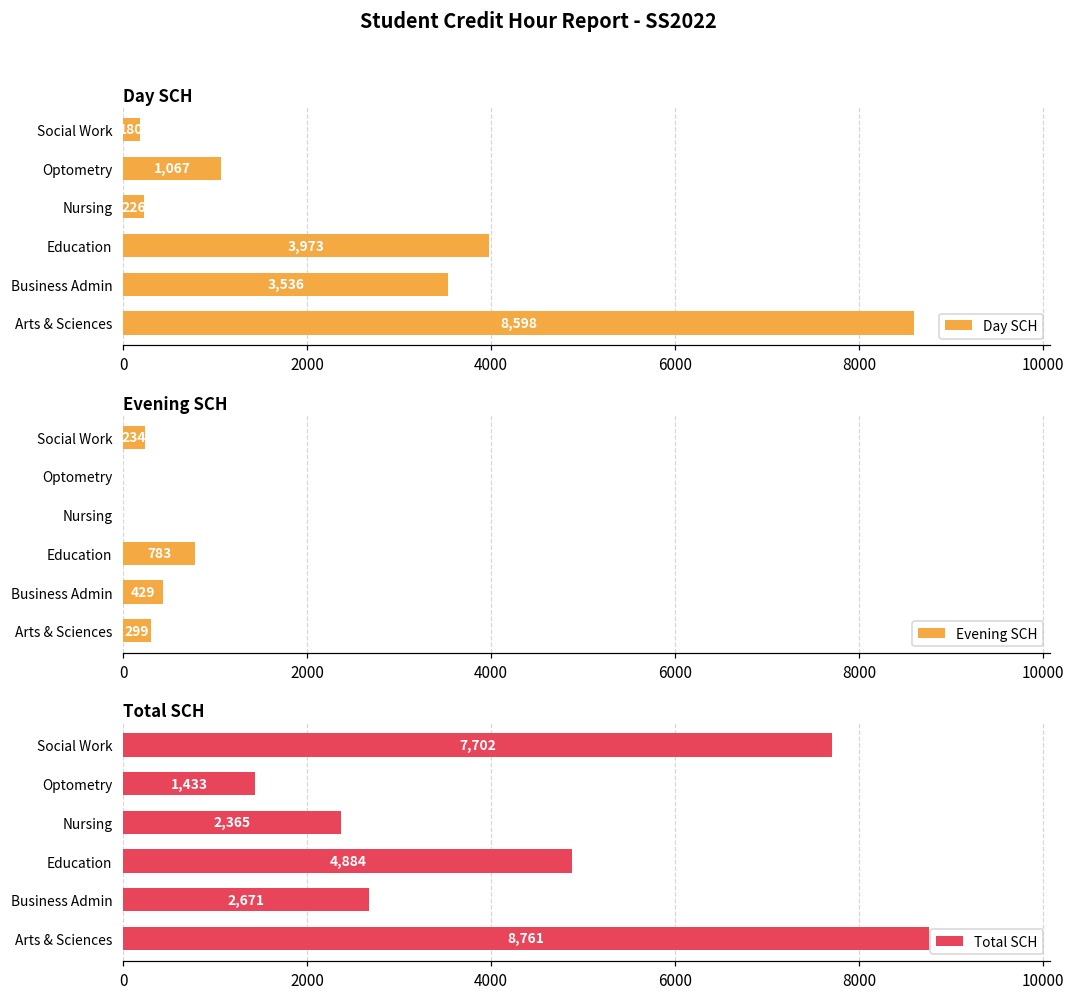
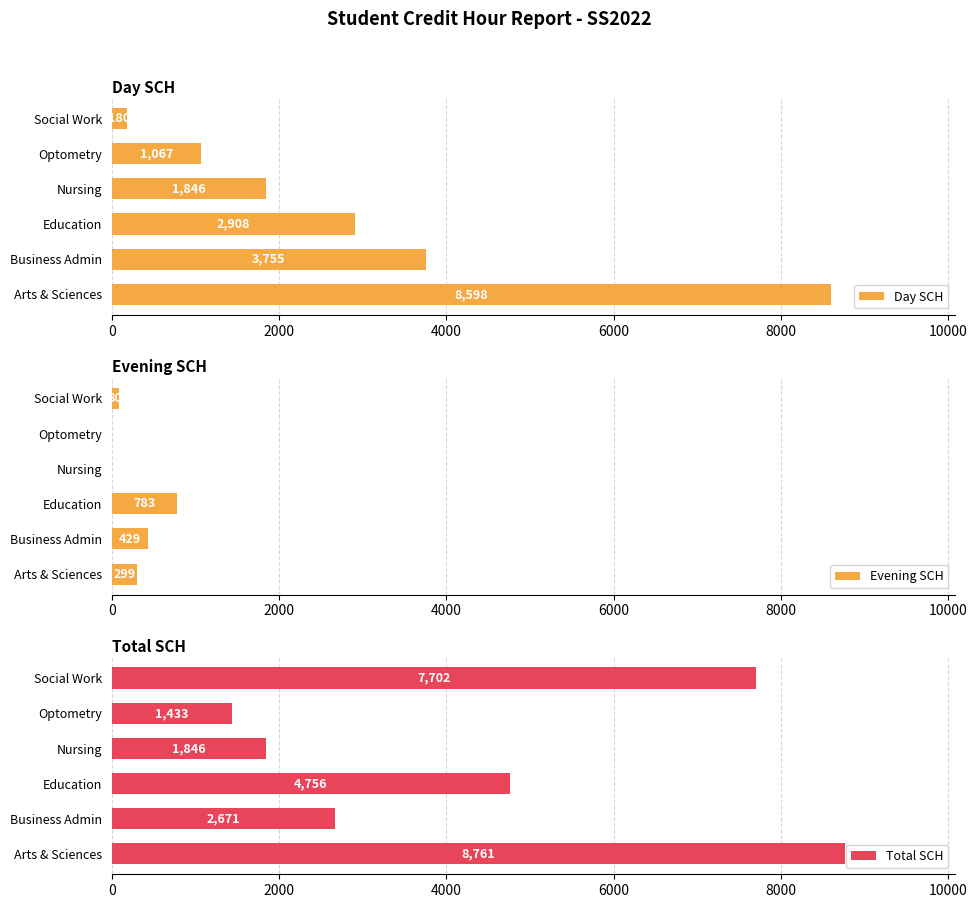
Day SCH, Nursing: 226 -> 1,846
Day SCH, Education: 3,973 -> 2,908
Day SCH, Business Admin: 3,536 -> 3,755
Evening SCH, Social Work: 200 -> 100
Total SCH, Nursing: 2,365 -> 1,846
Total SCH, Education: 4,884 -> 4,756
